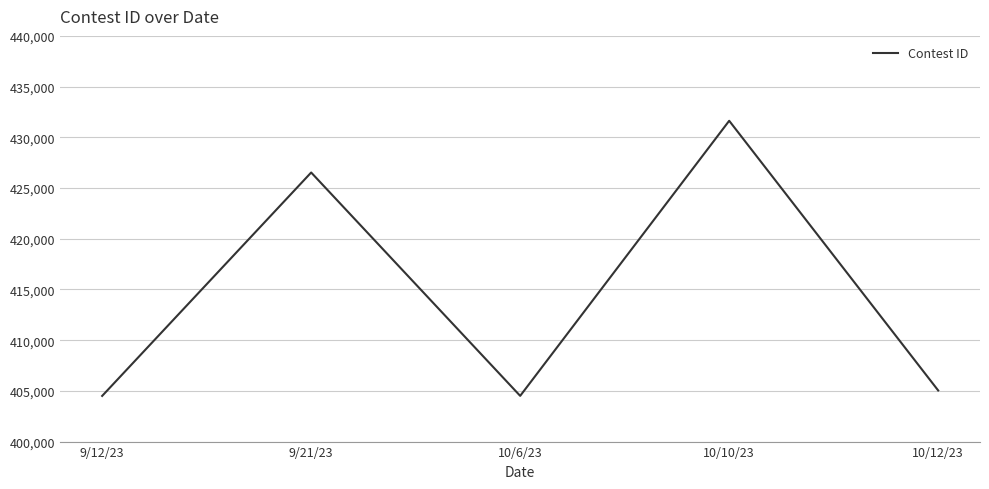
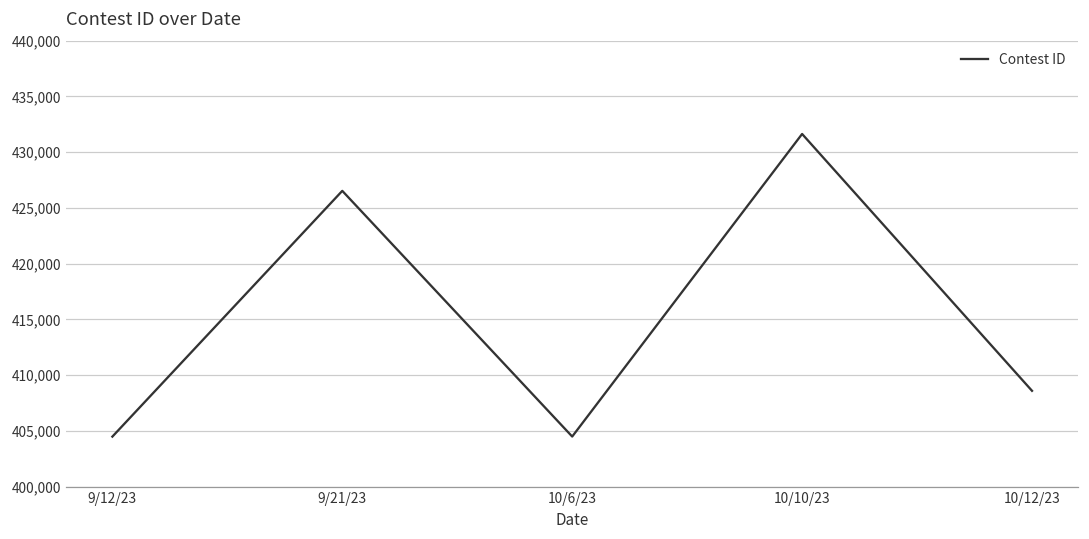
10/12/23: 405,000 -> 408,600
